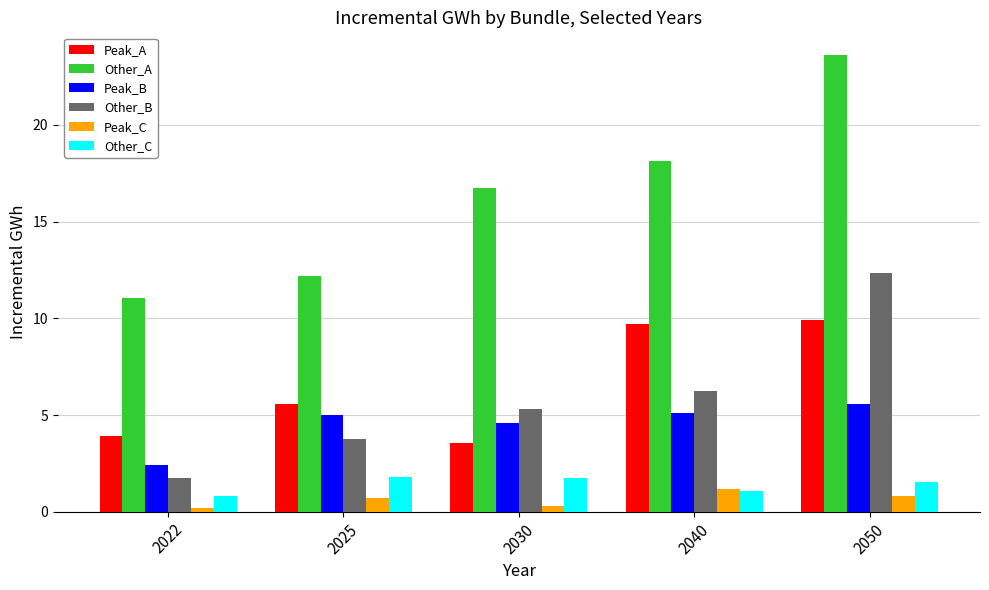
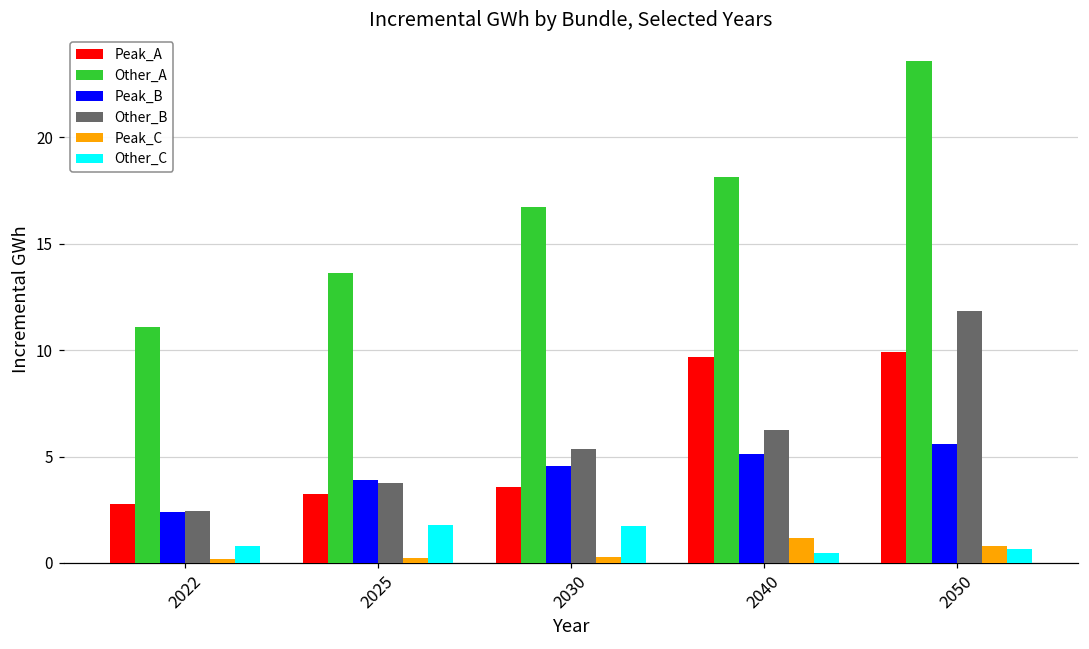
Peak_A, 2022: 3.9 -> 2.8
Other_B, 2022: 1.7 -> 2.4
Peak_A, 2025: 5.6 -> 3.2
Other_A, 2025: 12.2 -> 13.6
Peak_B, 2025: 5.0 -> 3.9
Peak_C, 2025: 0.7 -> 0.2
Other_C, 2040: 1.1 -> 0.5
Other_B, 2050: 12.3 -> 11.8
Other_C, 2050: 1.5 -> 0.6
